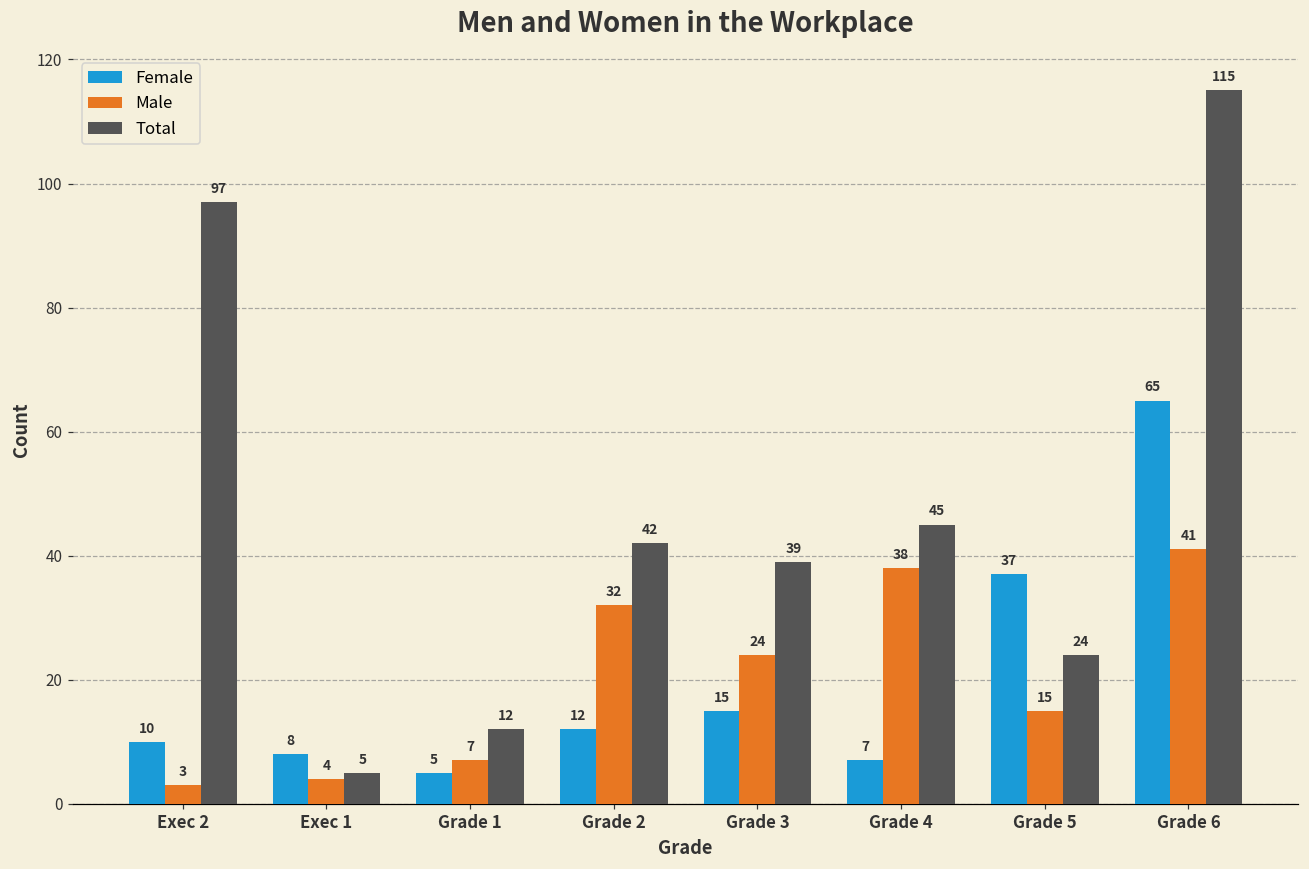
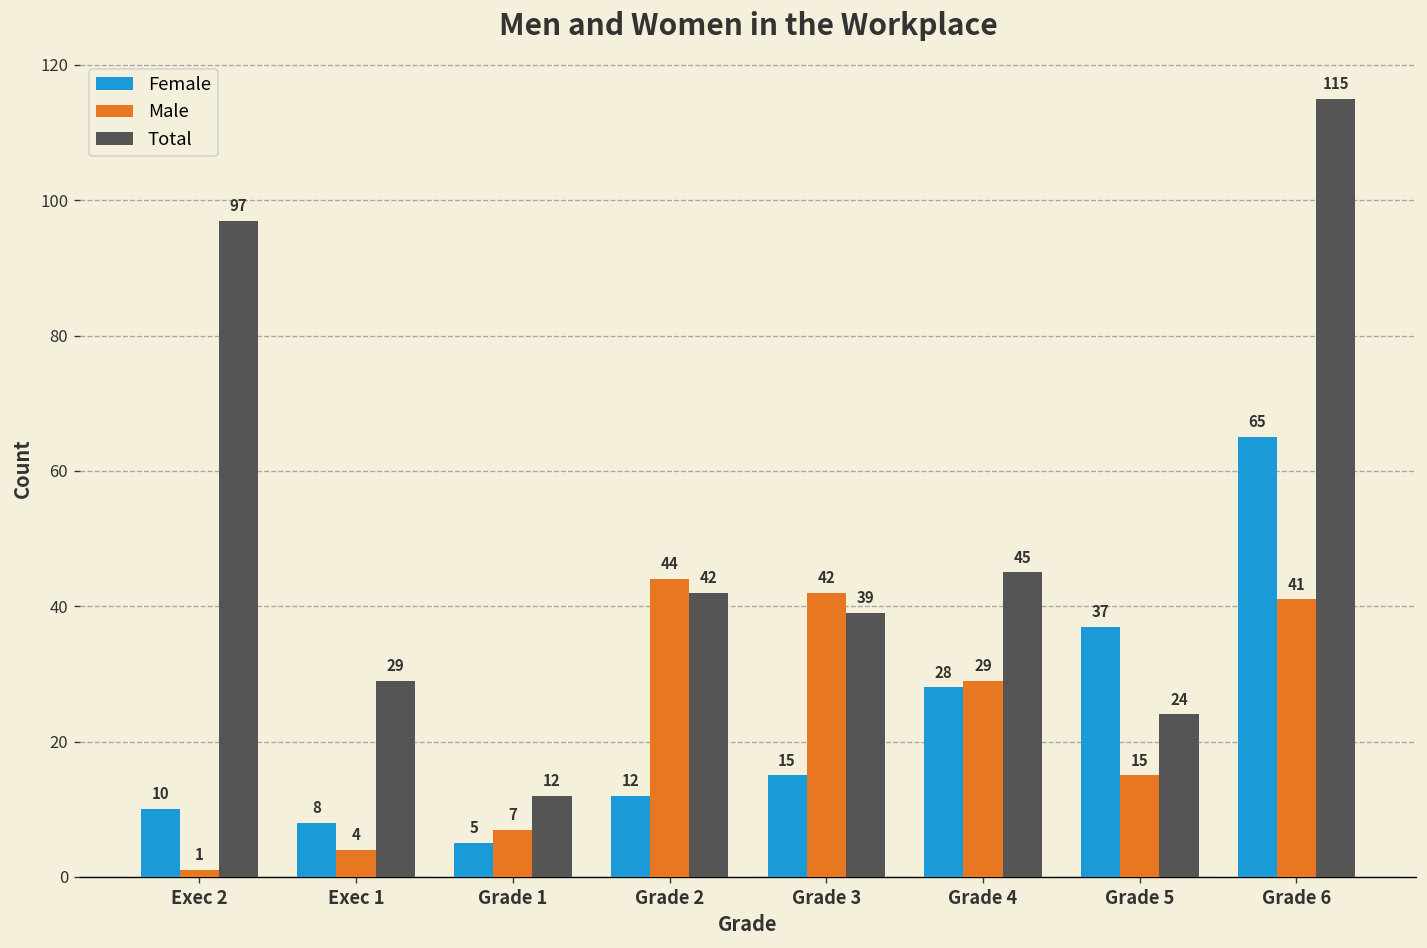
Male, Exec 2: 3 -> 1
Total, Exec 1: 5 -> 29
Male, Grade 2: 32 -> 44
Male, Grade 3: 24 -> 42
Female, Grade 4: 7 -> 28
Male, Grade 4: 38 -> 29
